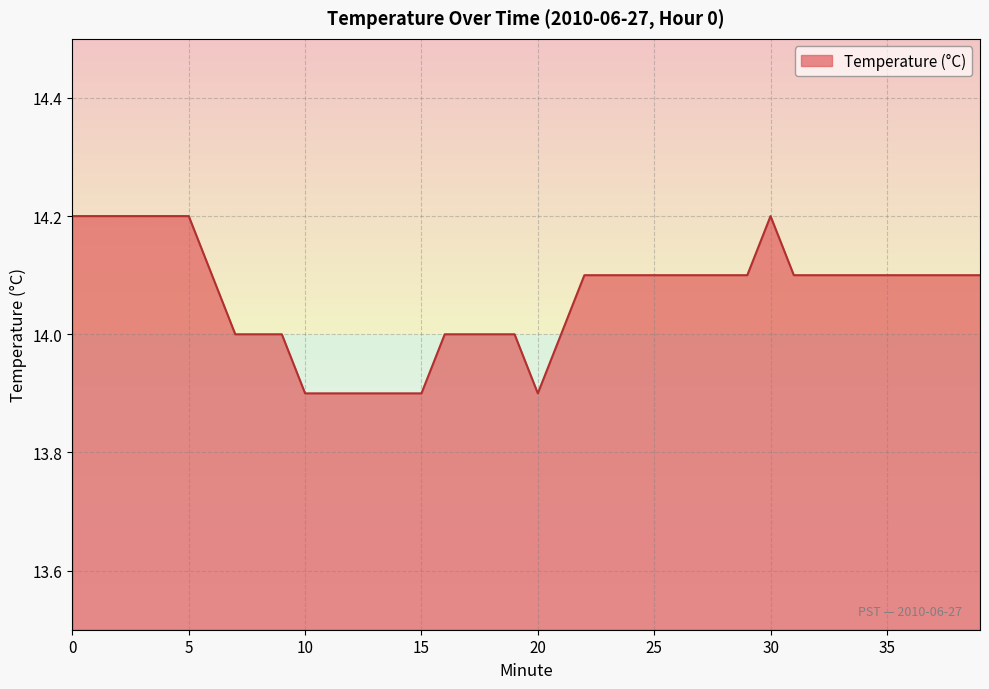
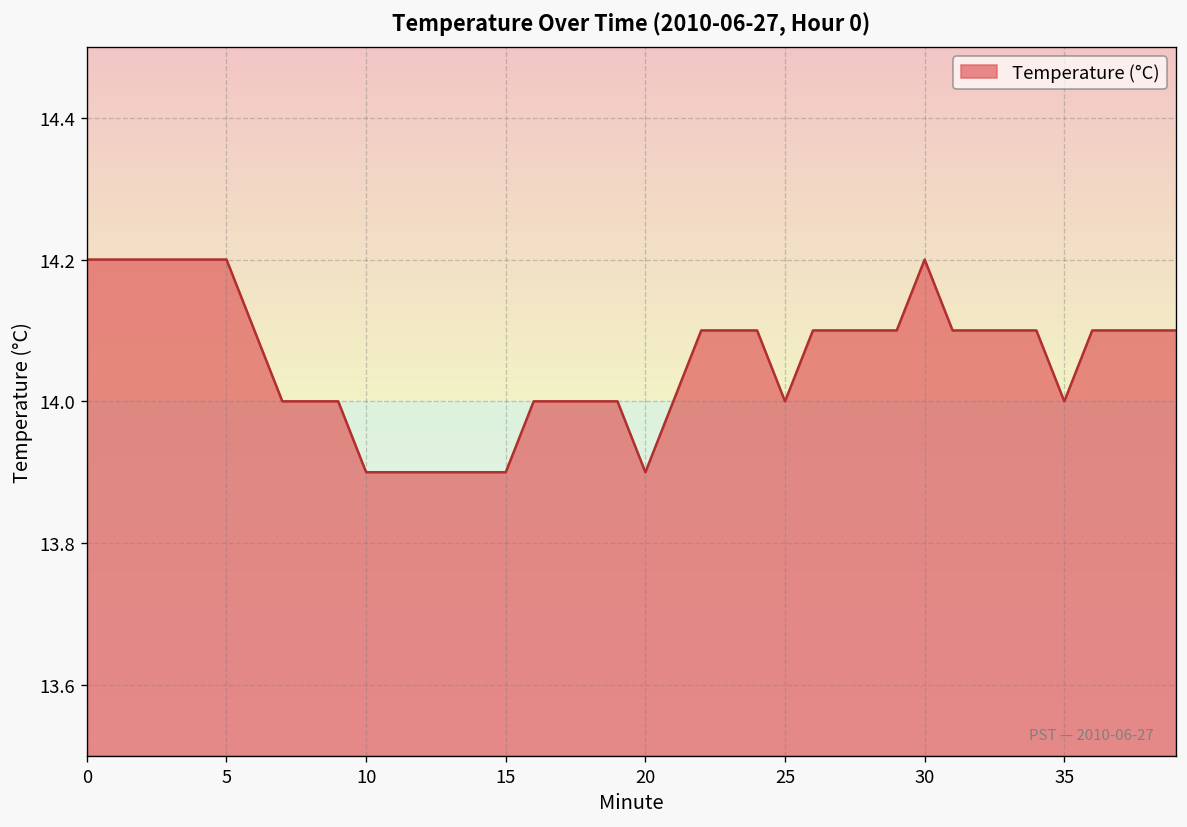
25: 14.1 -> 14.0
35: 14.1 -> 14.0
